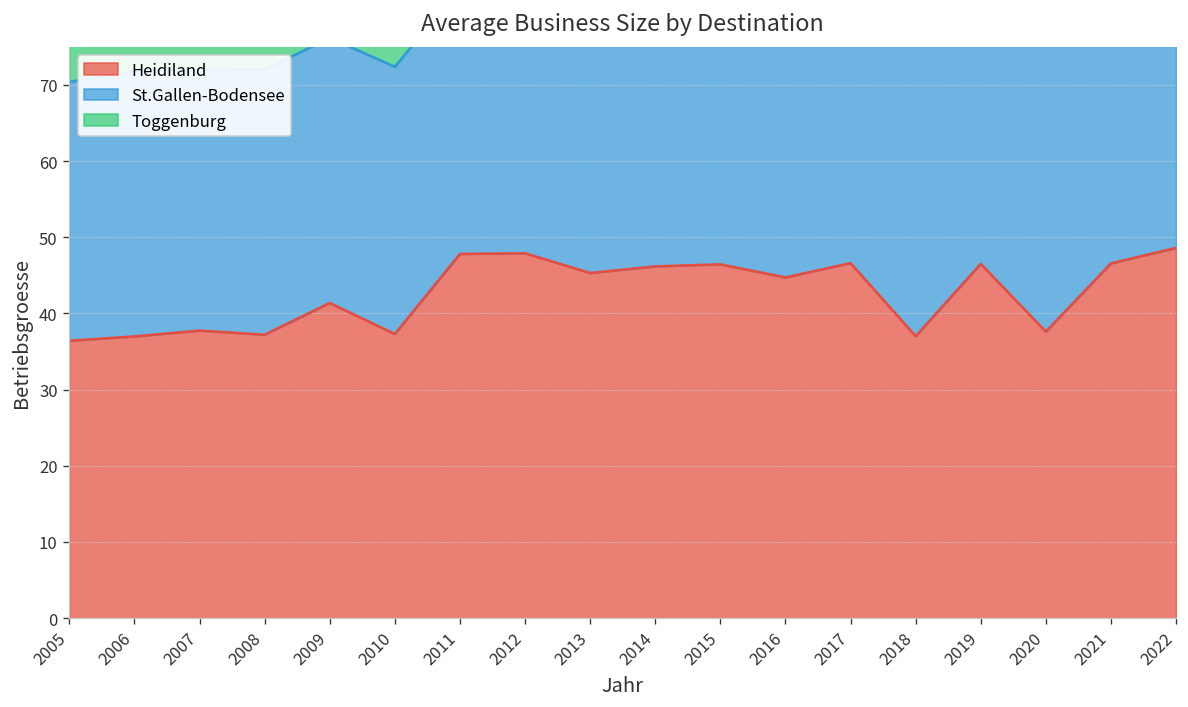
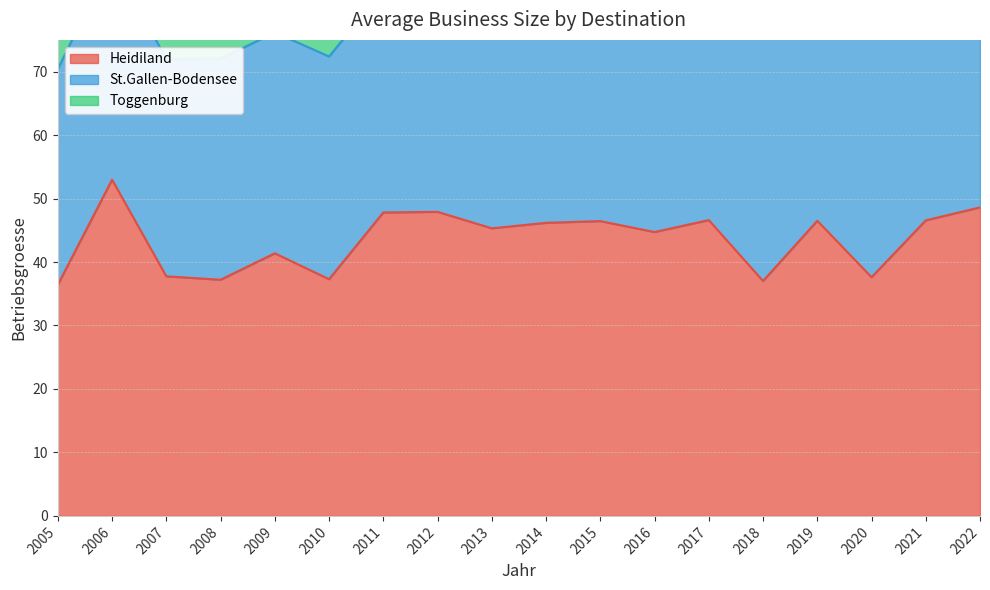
Heidiland, 2006: 37 -> 53
